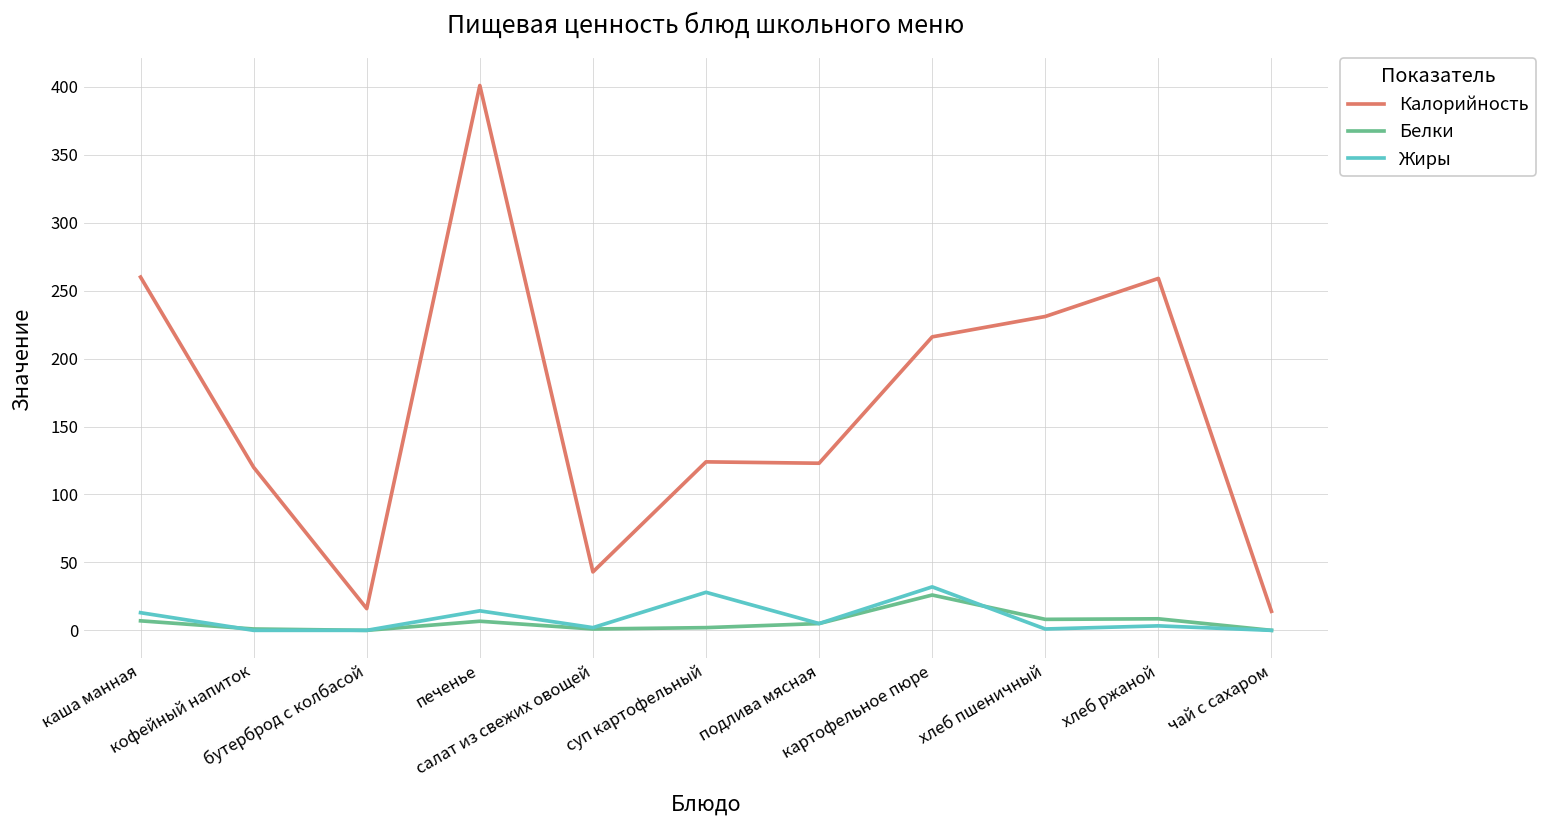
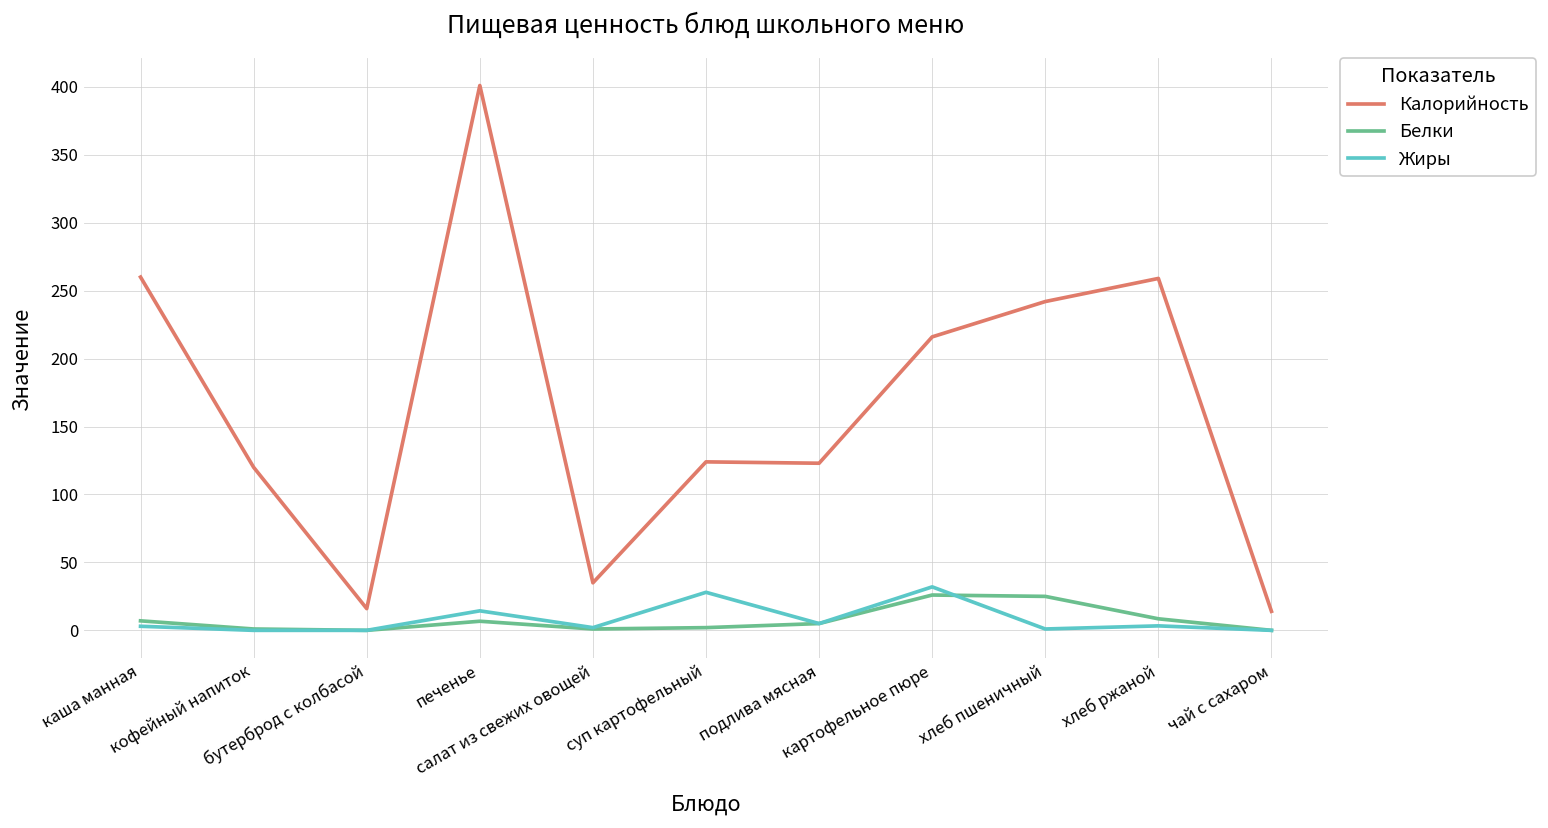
Жиры, каша манная: 13 -> 3
Калорийность, салат из свежих овощей: 43 -> 35
Калорийность, хлеб пшеничный: 231 -> 242
Белки, хлеб пшеничный: 8 -> 25
